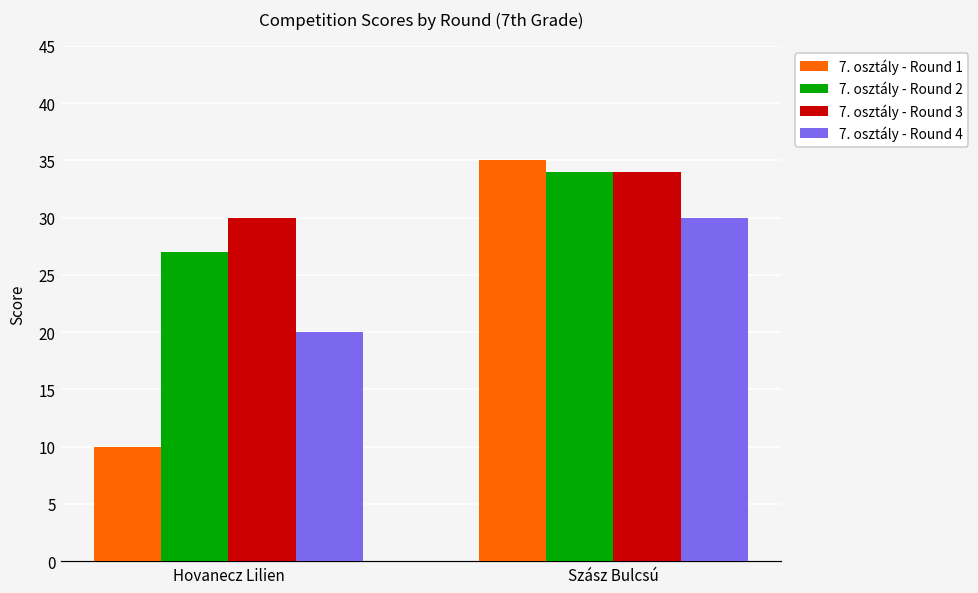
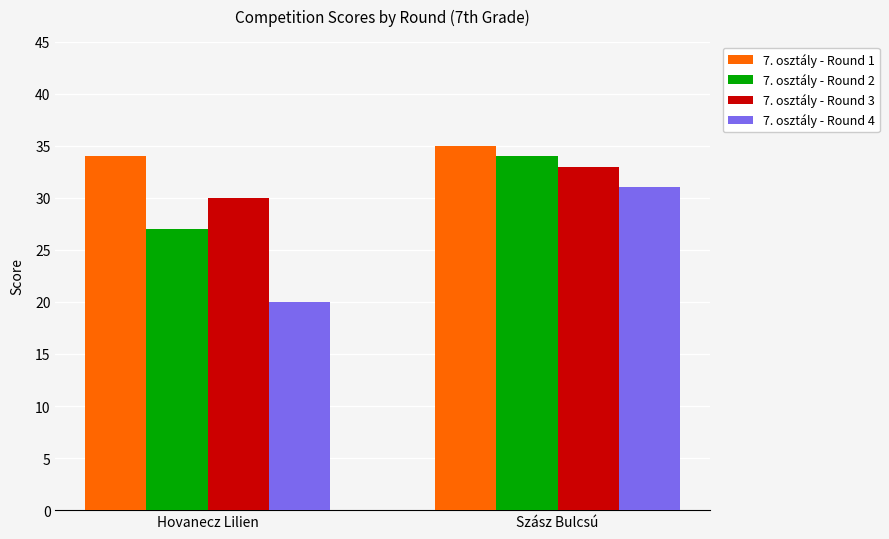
7. osztály - Round 1, Hovanecz Lilien: 10 -> 34
7. osztály - Round 3, Szász Bulcsú: 34 -> 33
7. osztály - Round 4, Szász Bulcsú: 30 -> 31
